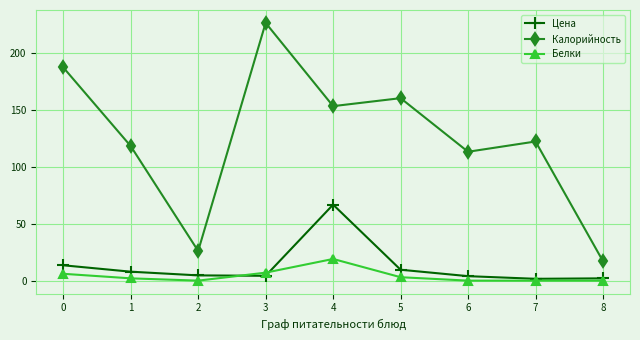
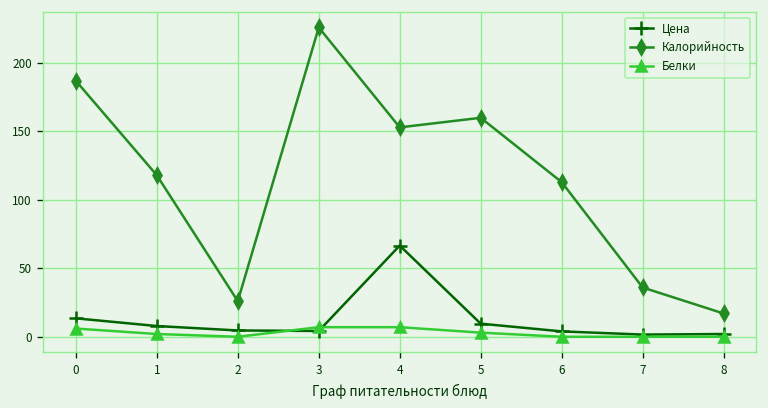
Белки, 4: 19 -> 7
Калорийность, 7: 122 -> 36
